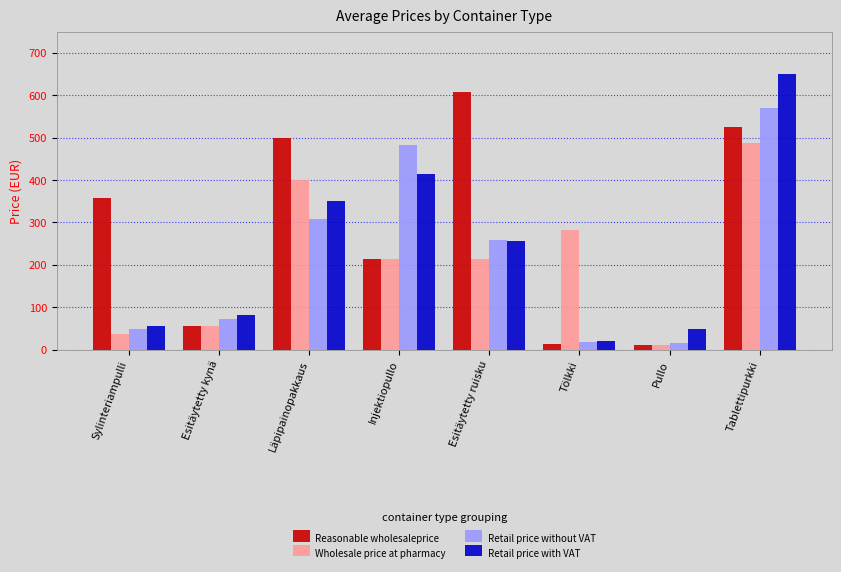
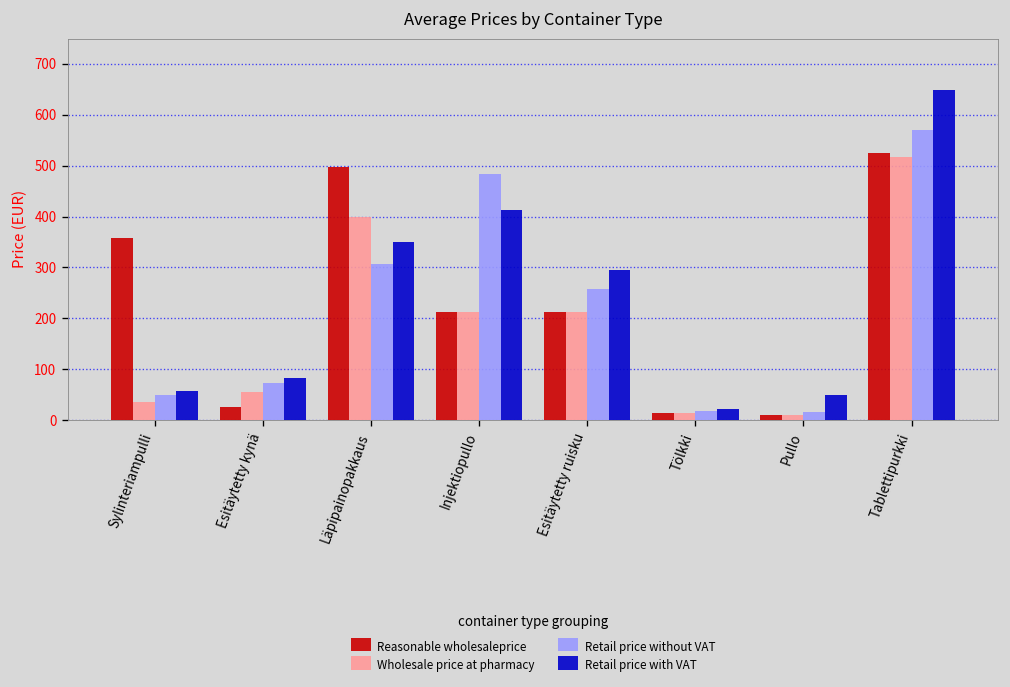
Reasonable wholesaleprice, Esitäytetty kynä: 50 -> 30
Reasonable wholesaleprice, Esitäytetty ruisku: 610 -> 210
Retail price with VAT, Esitäytetty ruisku: 260 -> 290
Wholesale price at pharmacy, Tölkki: 280 -> 10
Wholesale price at pharmacy, Tablettipurkki: 490 -> 520
